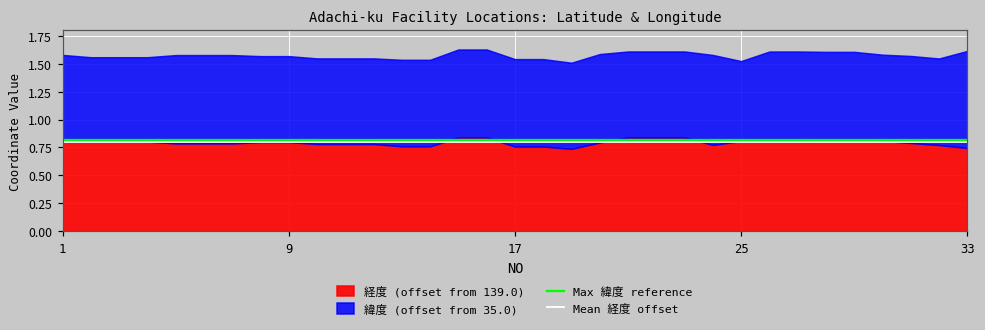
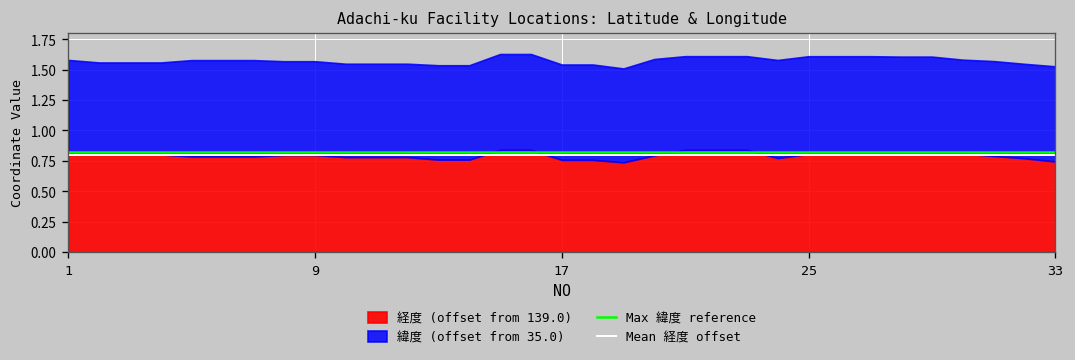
緯度 (offset from 35.0), 25: 0.72 -> 0.80
緯度 (offset from 35.0), 33: 0.87 -> 0.78
